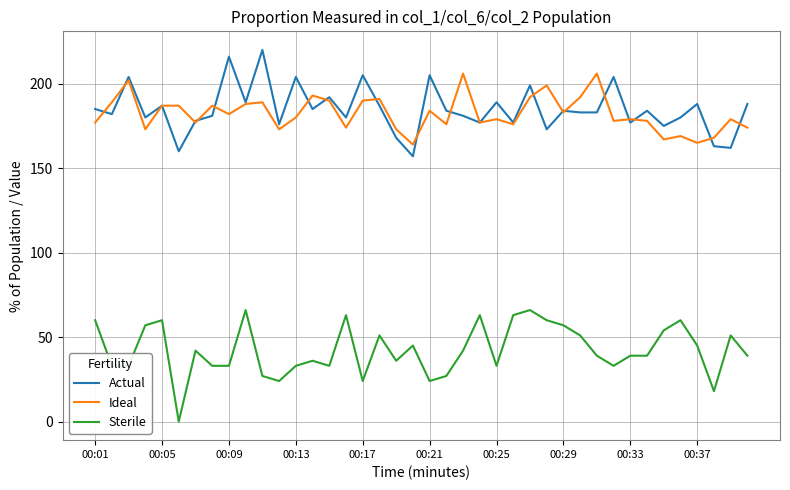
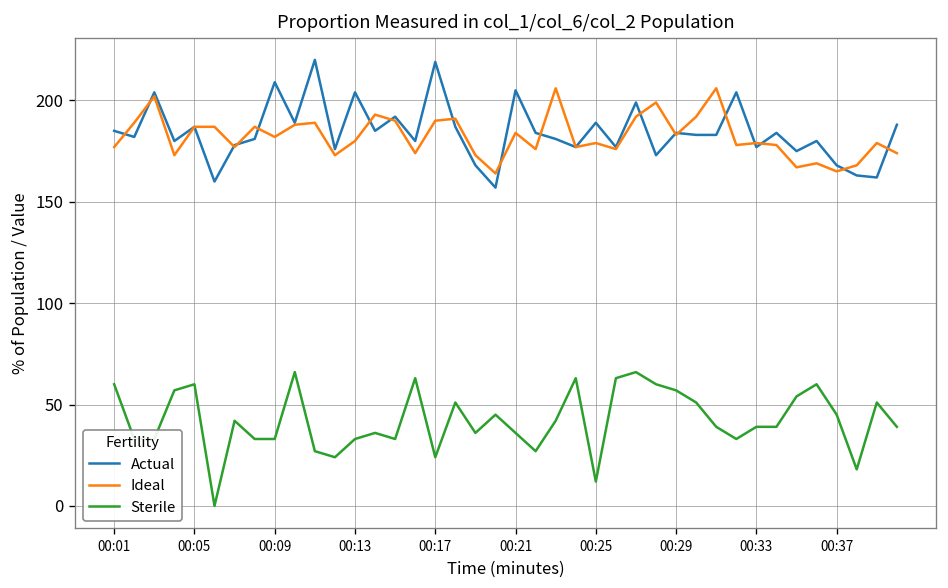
Actual, 00:09: 216 -> 209
Actual, 00:17: 205 -> 219
Sterile, 00:21: 24 -> 36
Sterile, 00:25: 33 -> 12
Actual, 00:37: 188 -> 168
